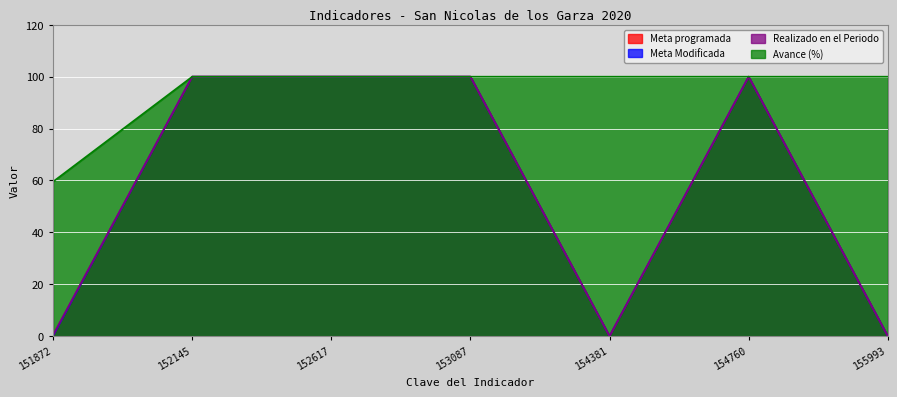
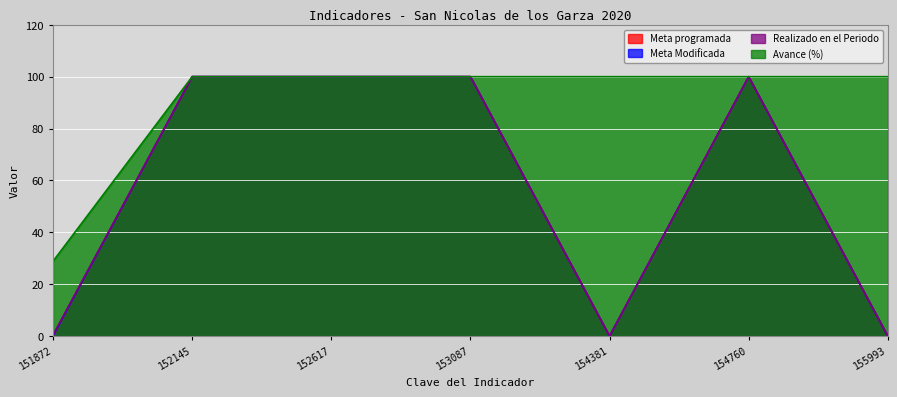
Avance (%), 151872: 60 -> 29
